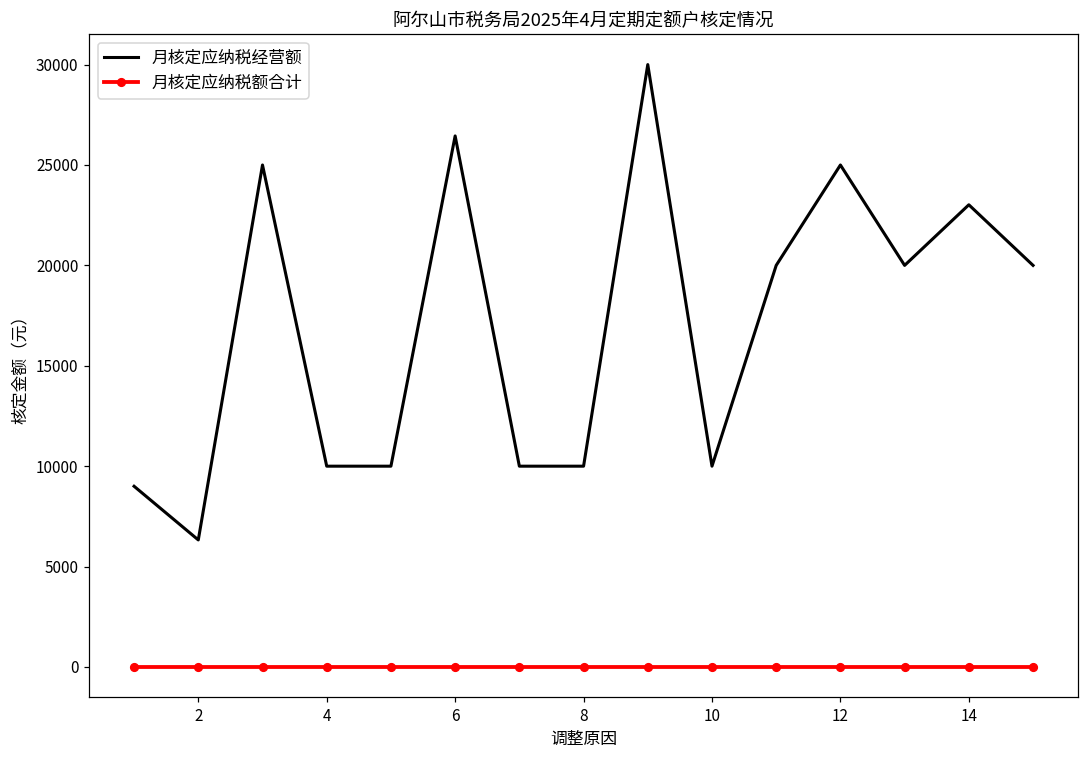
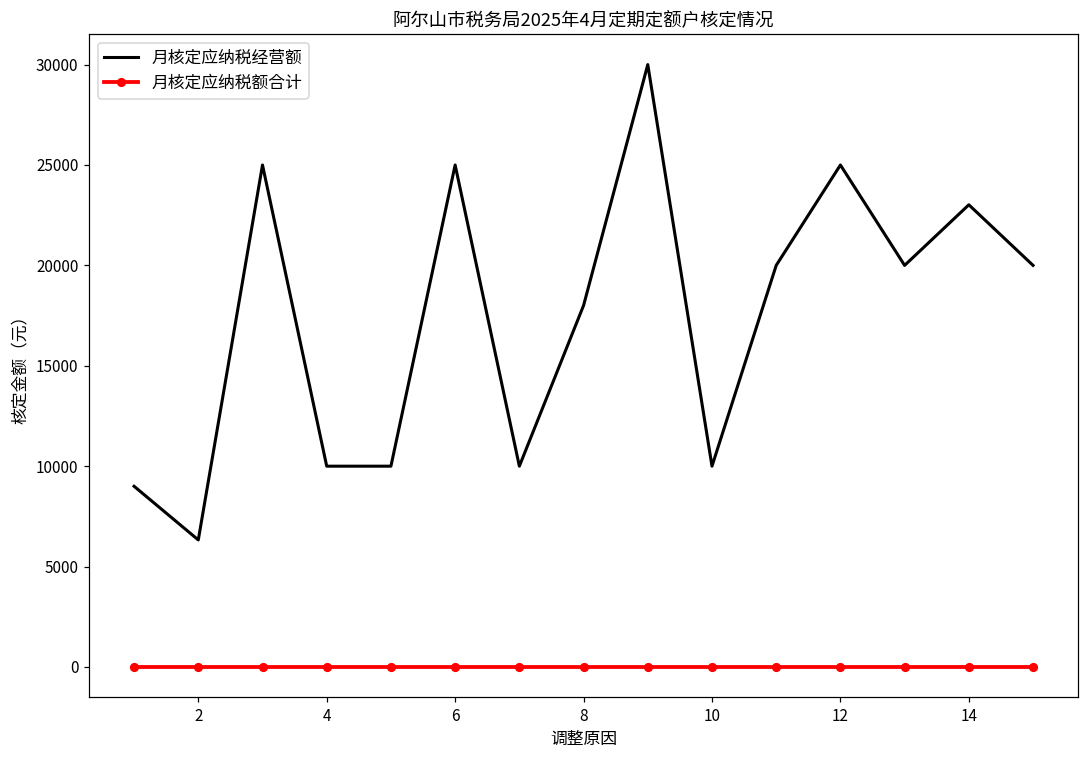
月核定应纳税经营额, 6: 26400 -> 25000
月核定应纳税经营额, 8: 10000 -> 18000
